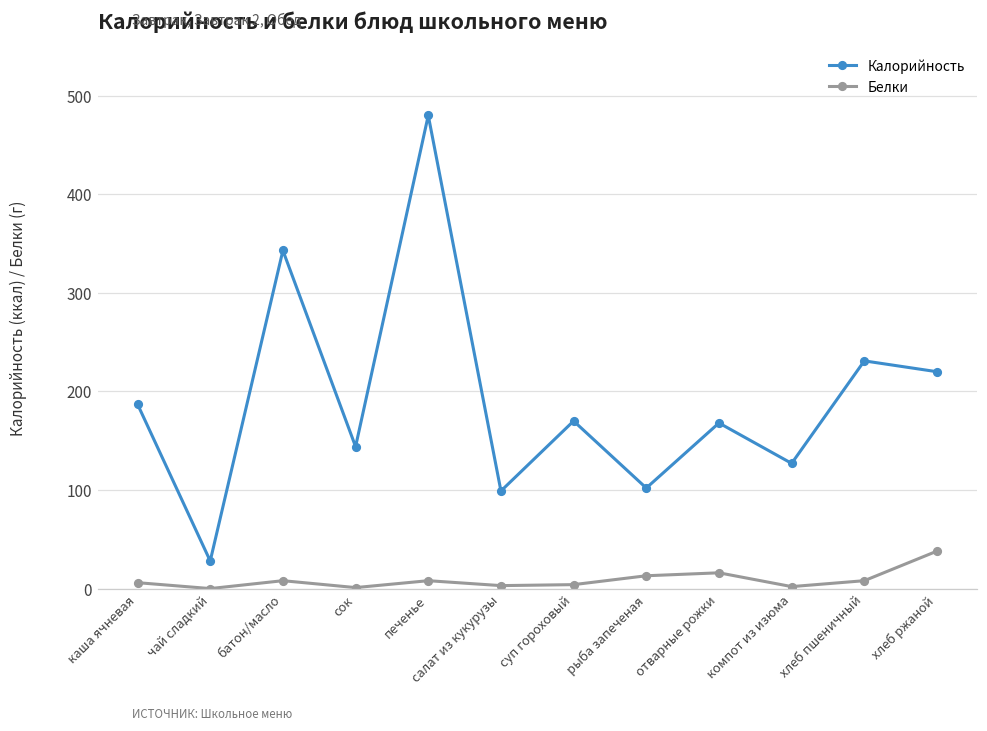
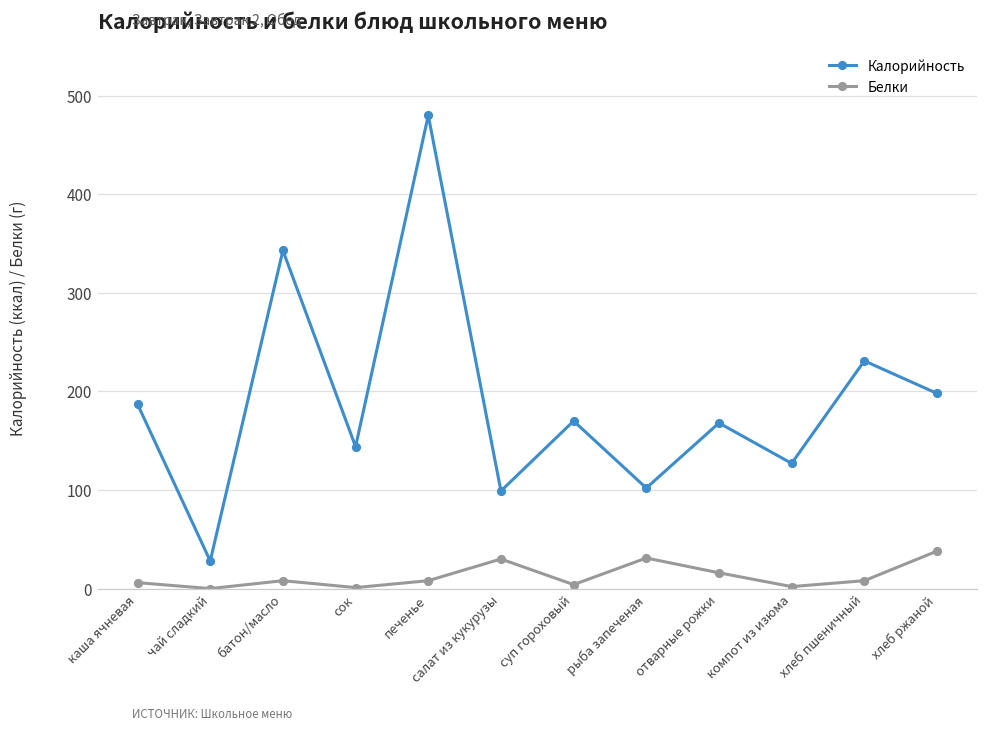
Белки, салат из кукурузы: 0 -> 30
Белки, рыба запеченая: 10 -> 30
Калорийность, хлеб ржаной: 220 -> 200
